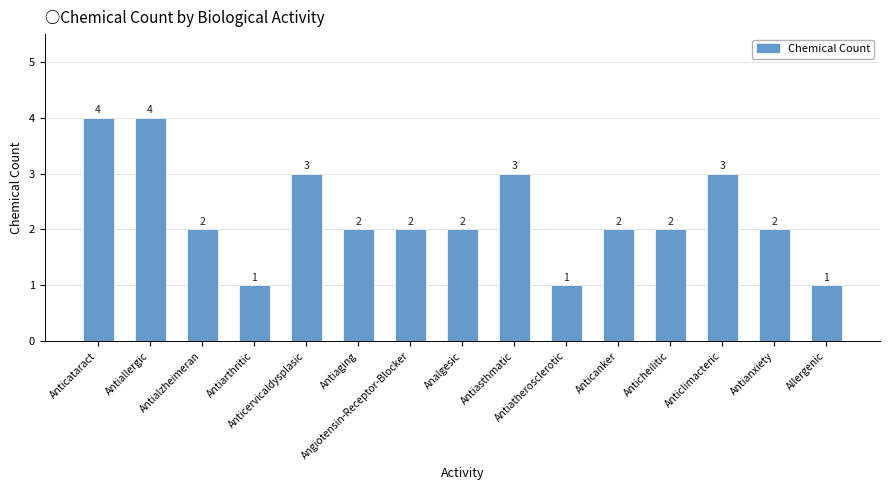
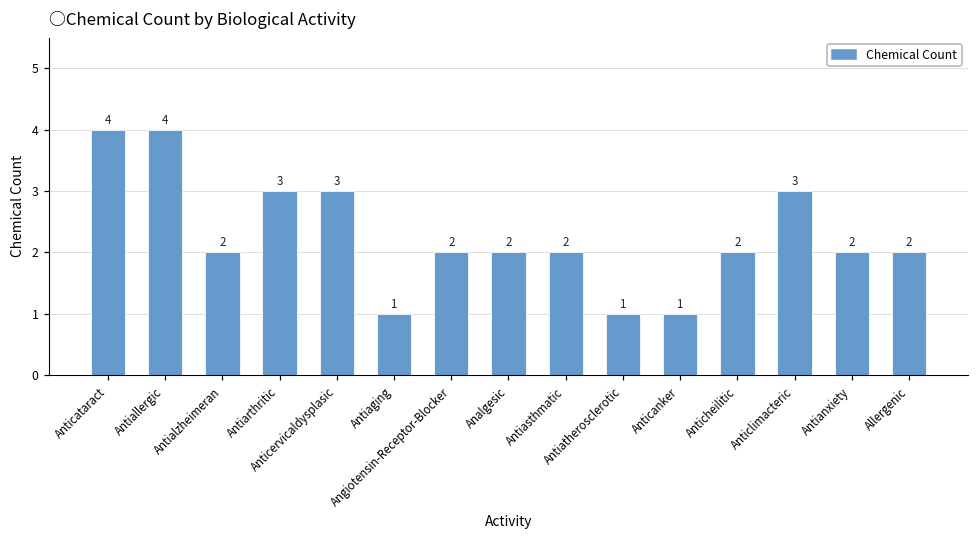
Antiarthritic: 1 -> 3
Antiaging: 2 -> 1
Antiasthmatic: 3 -> 2
Anticanker: 2 -> 1
Allergenic: 1 -> 2
